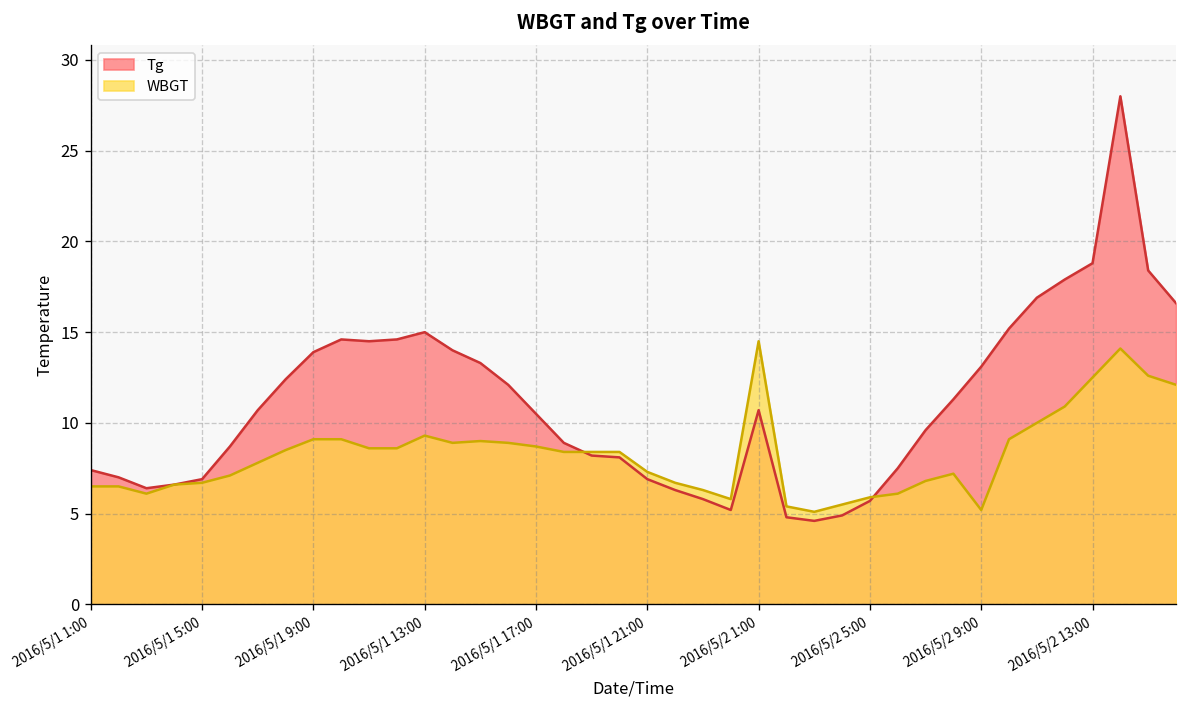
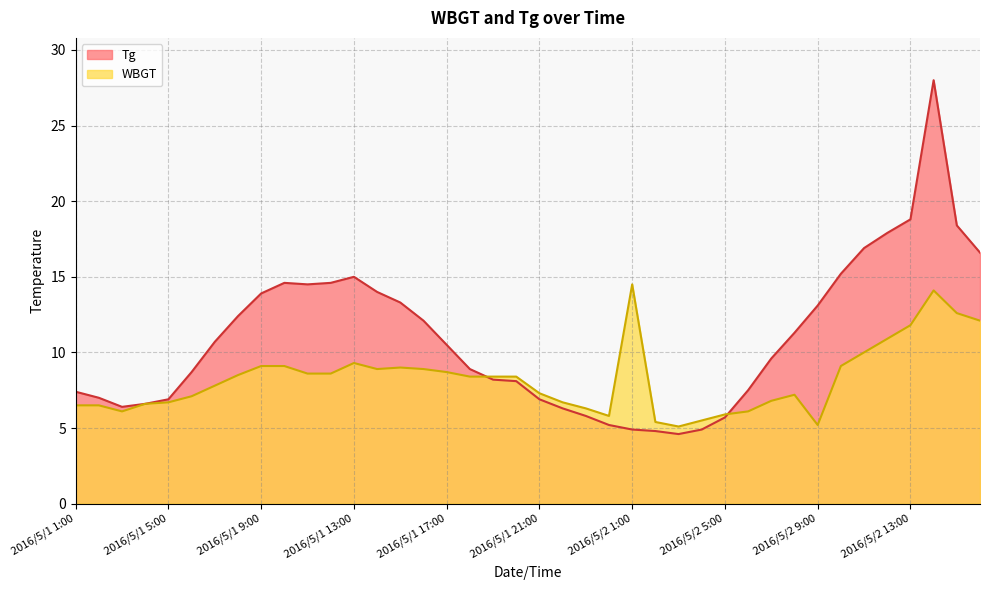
Tg, 2016/5/2 1:00: 10.7 -> 4.9
WBGT, 2016/5/2 13:00: 12.5 -> 11.8
